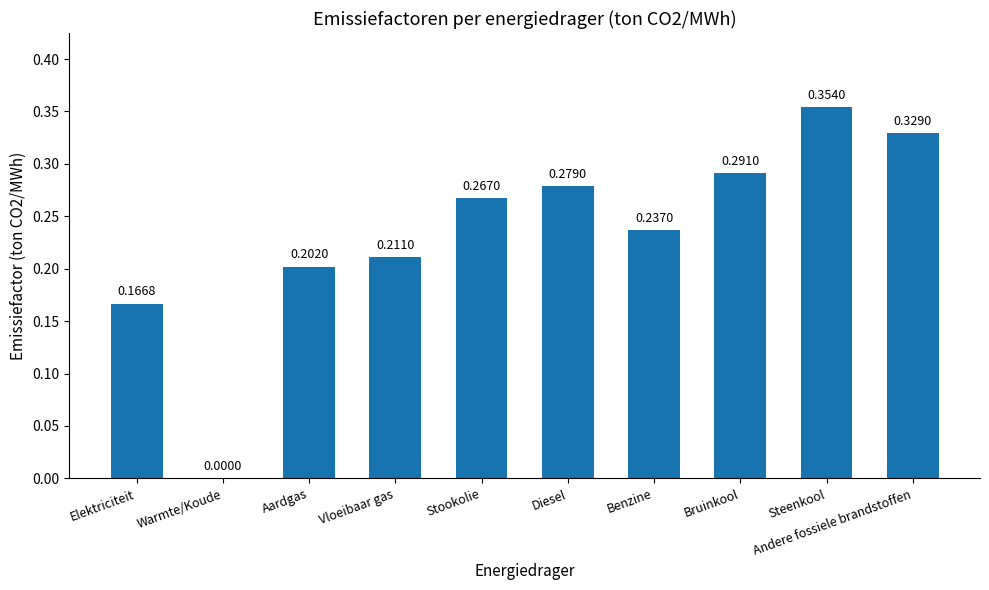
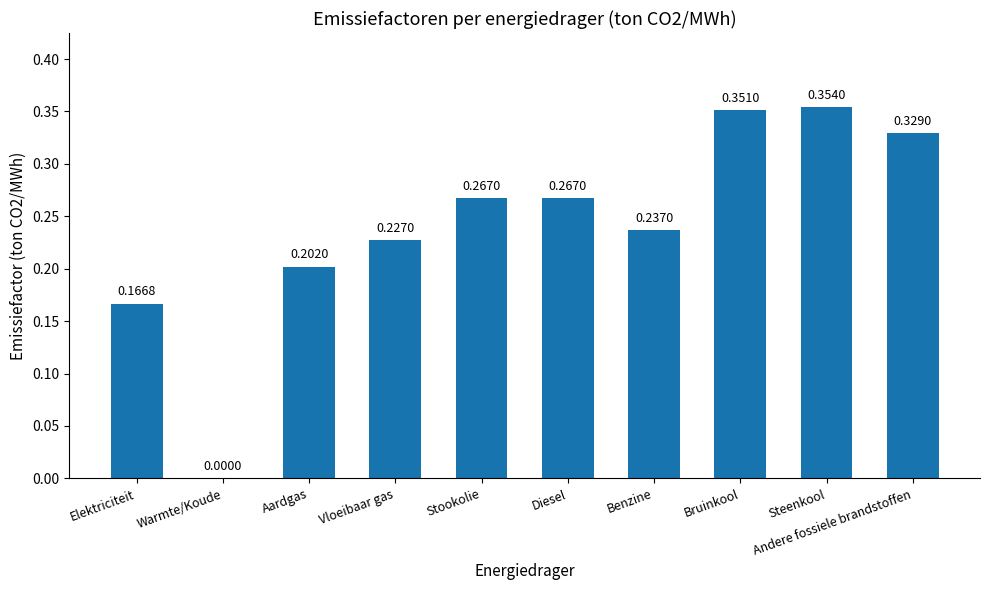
Vloeibaar gas: 0.2110 -> 0.2270
Diesel: 0.2790 -> 0.2670
Bruinkool: 0.2910 -> 0.3510
